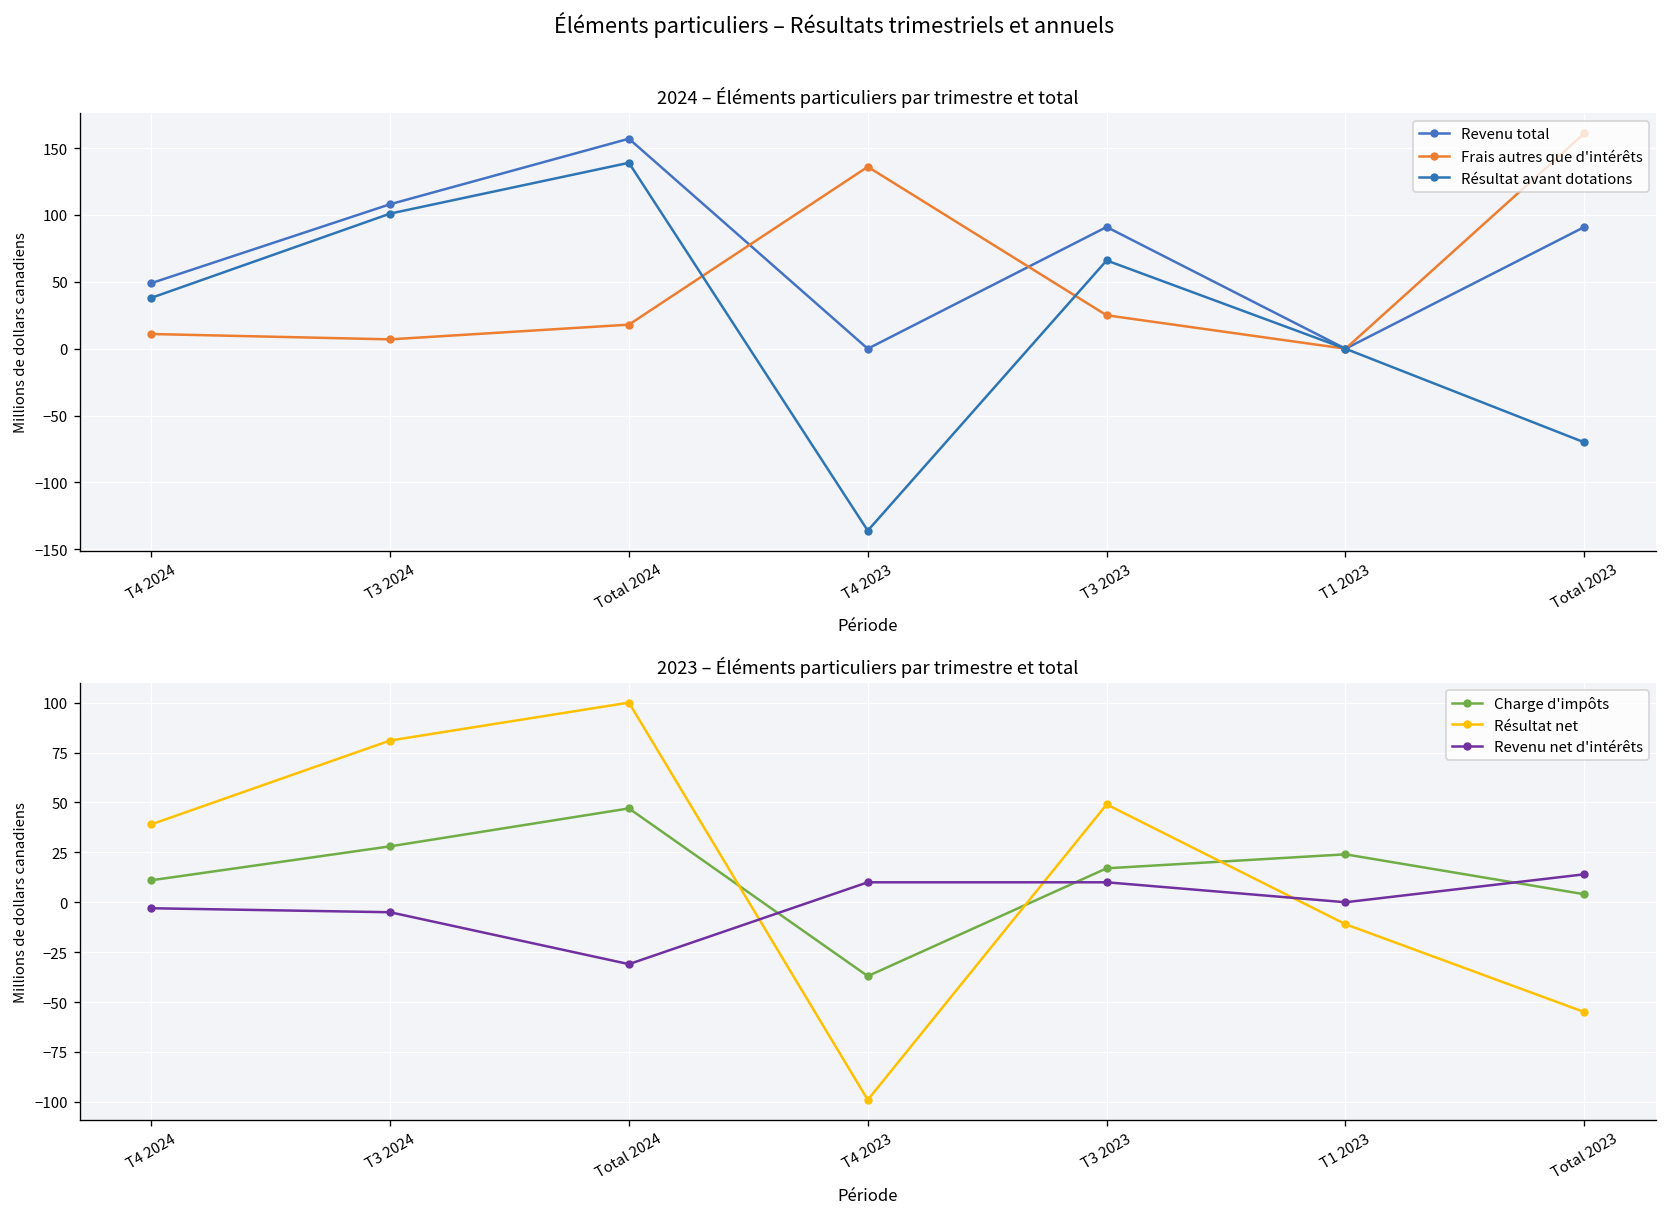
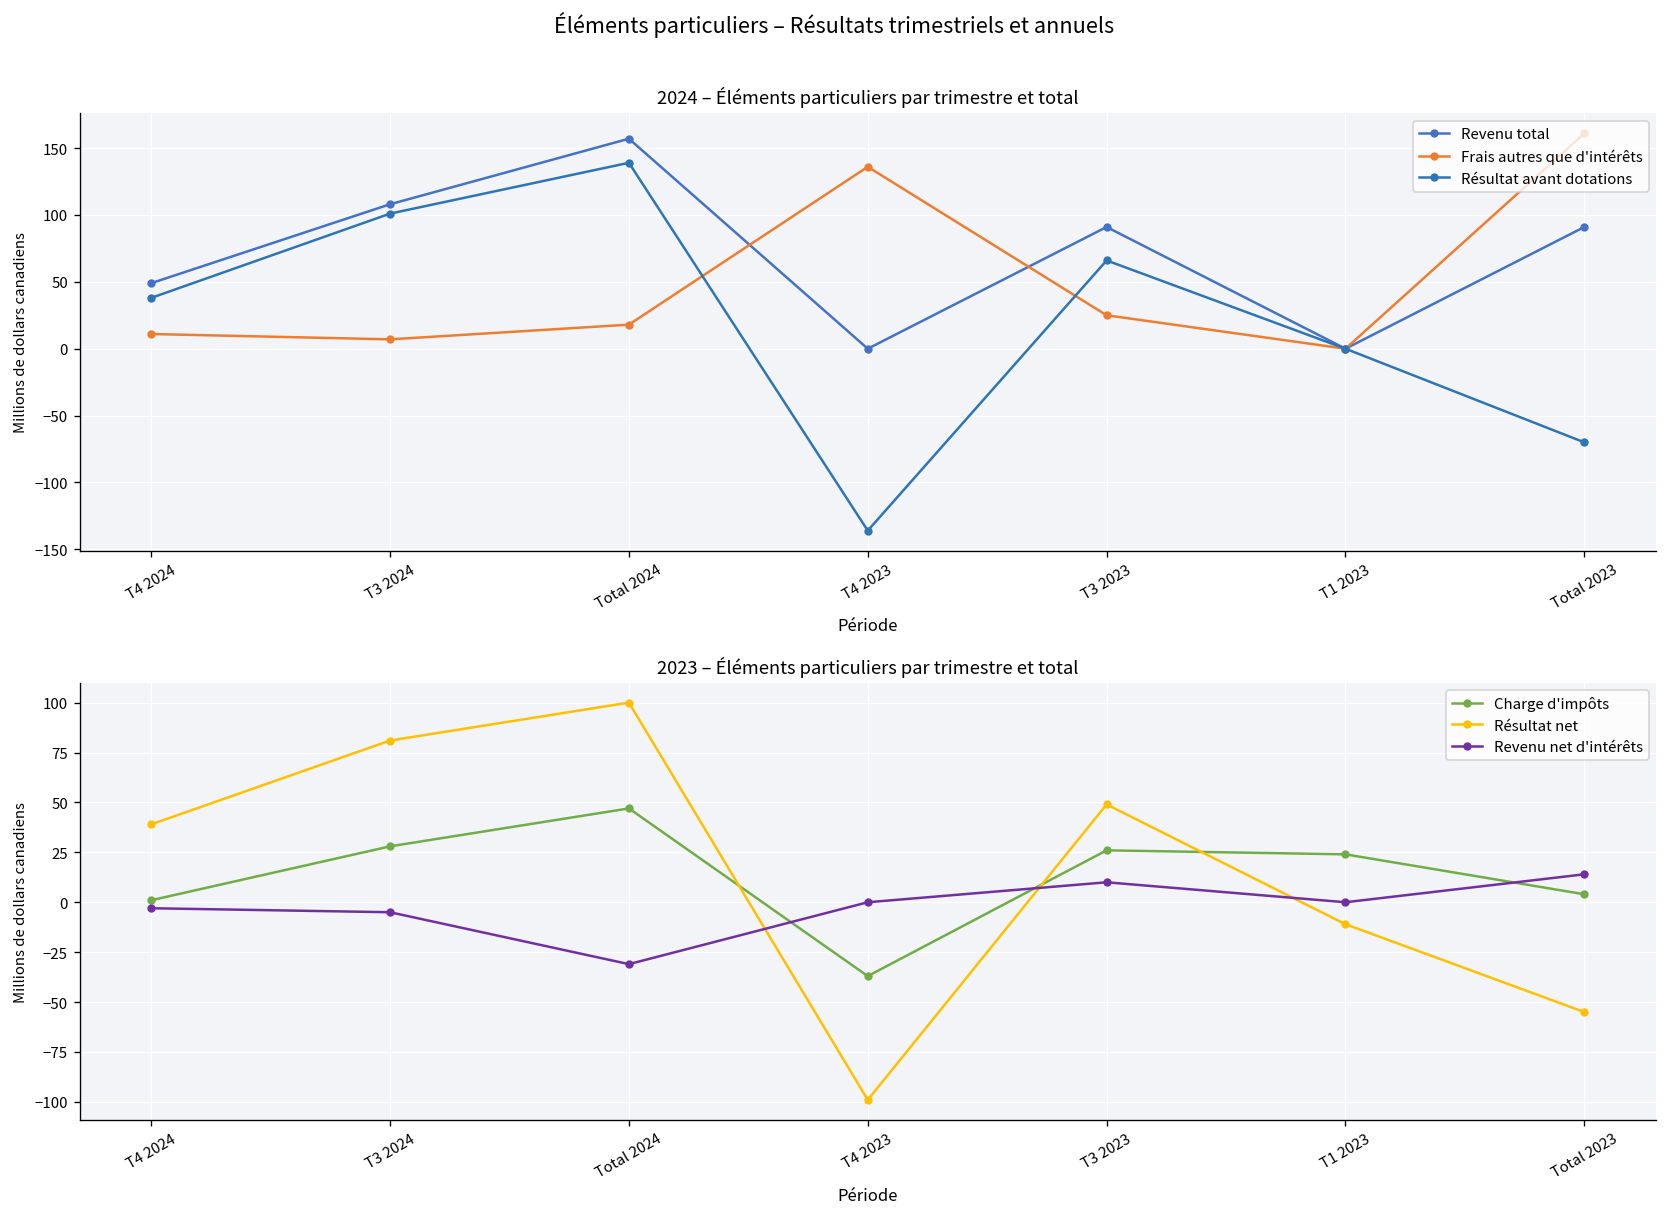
2023 – Éléments particuliers par trimestre et total, Charge d'impôts, T4 2024: 11 -> 1
2023 – Éléments particuliers par trimestre et total, Revenu net d'intérêts, T4 2023: 10 -> 0
2023 – Éléments particuliers par trimestre et total, Charge d'impôts, T3 2023: 17 -> 26
